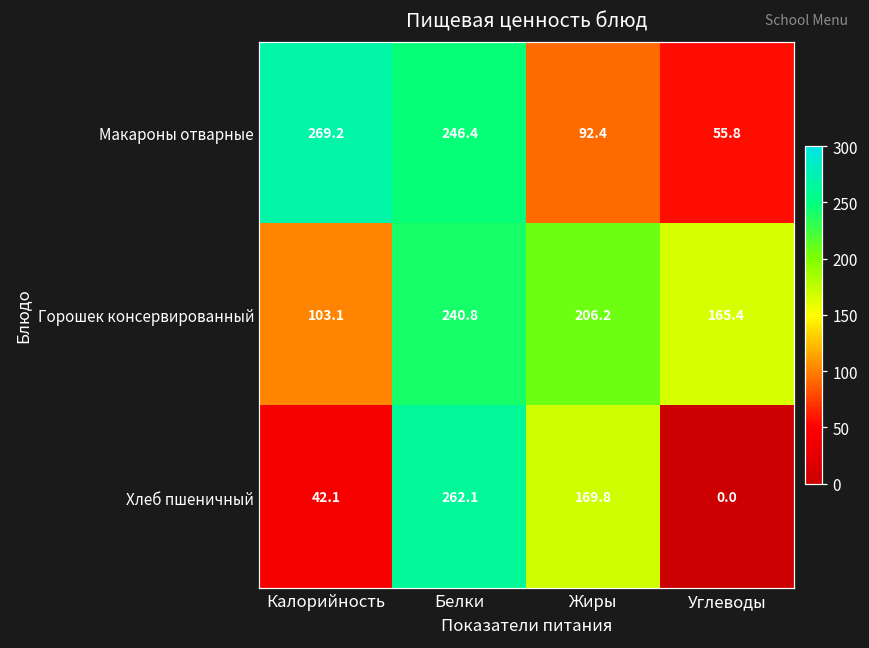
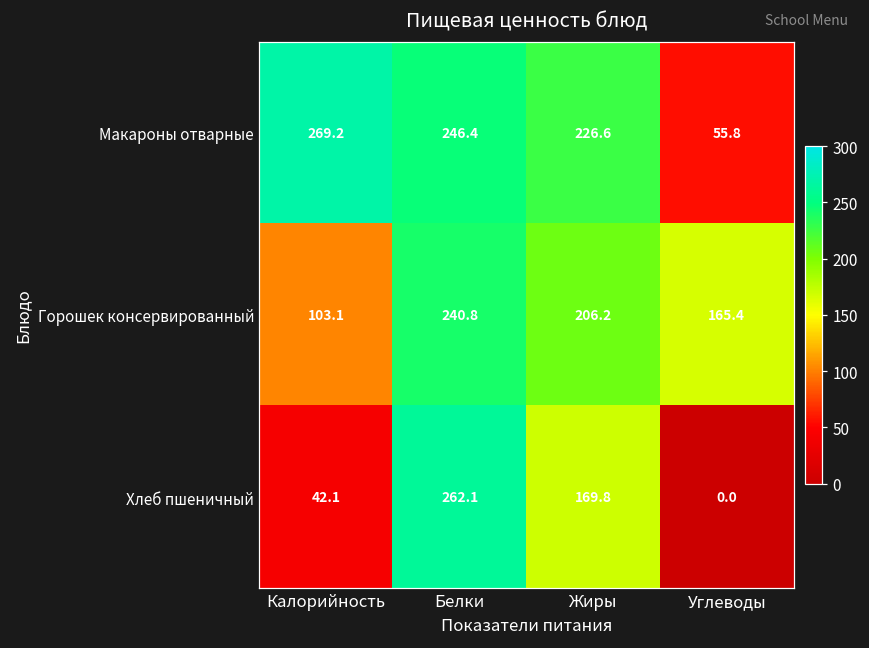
Макароны отварные, Жиры: 92.4 -> 226.6
